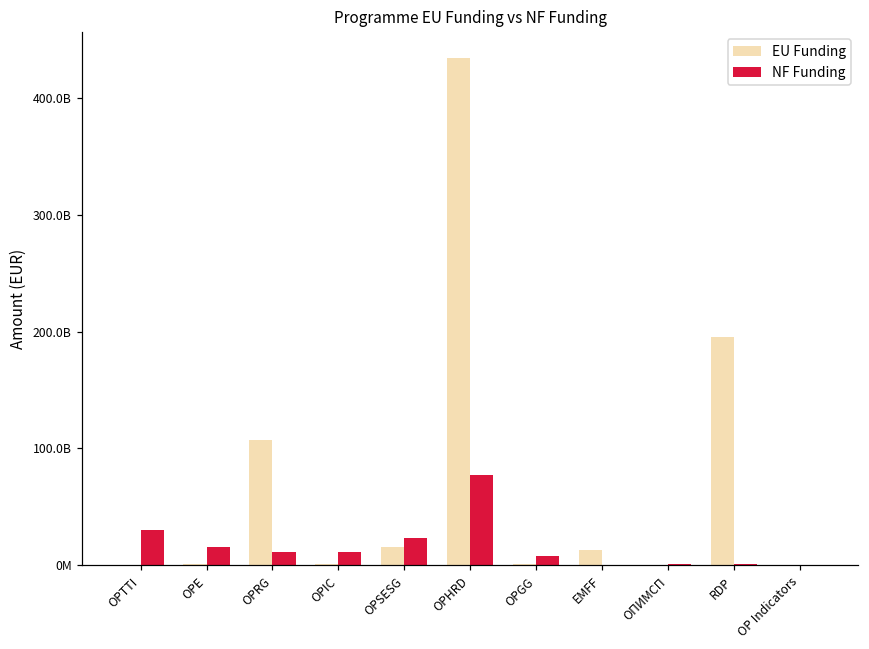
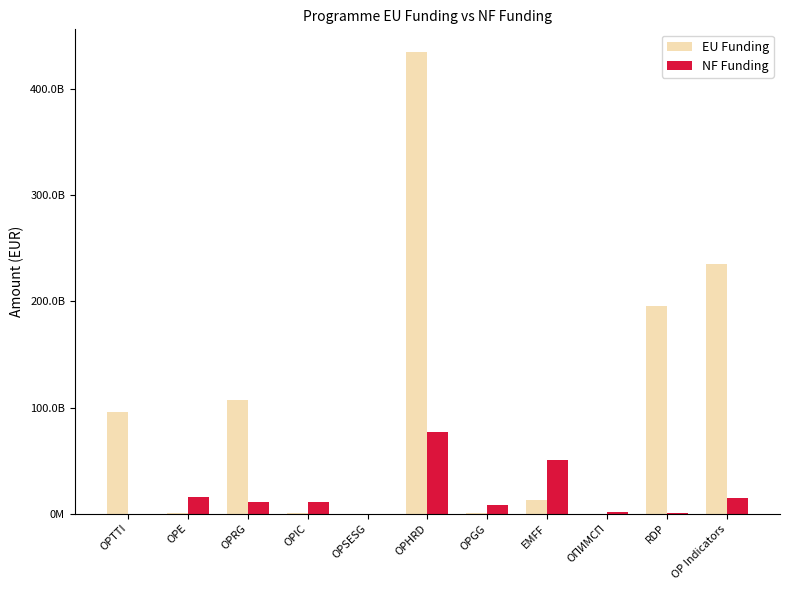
EU Funding, OPTTI: 0 -> 96000000000
NF Funding, OPTTI: 30000000000 -> 0
EU Funding, OPSESG: 15000000000 -> 0
NF Funding, OPSESG: 23000000000 -> 0
NF Funding, EMFF: 0 -> 50000000000
EU Funding, OP Indicators: 0 -> 236000000000
NF Funding, OP Indicators: 0 -> 14000000000
